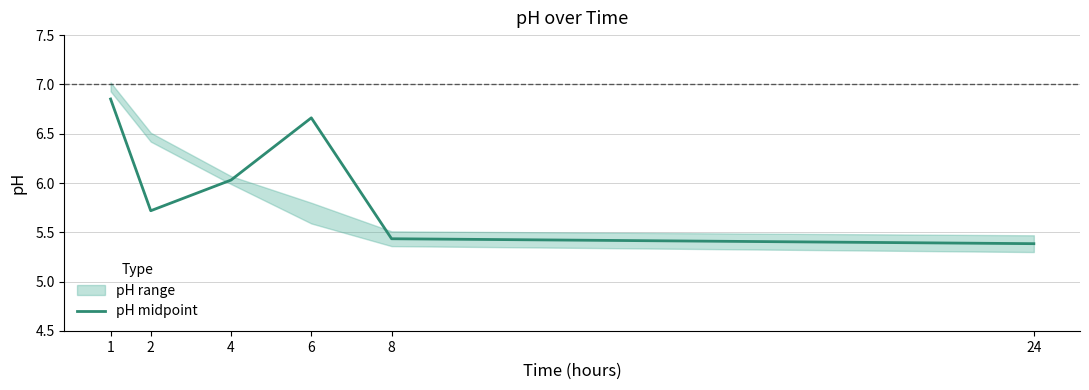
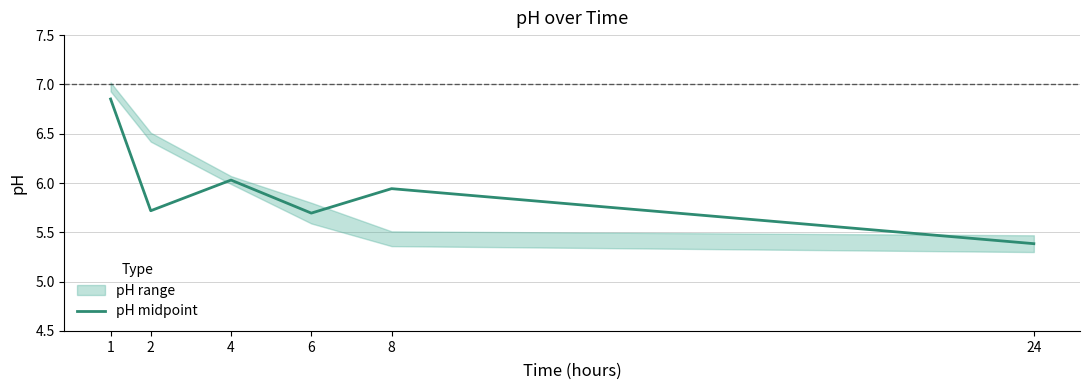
pH midpoint, 6: 6.7 -> 5.7
pH midpoint, 8: 5.4 -> 5.9
